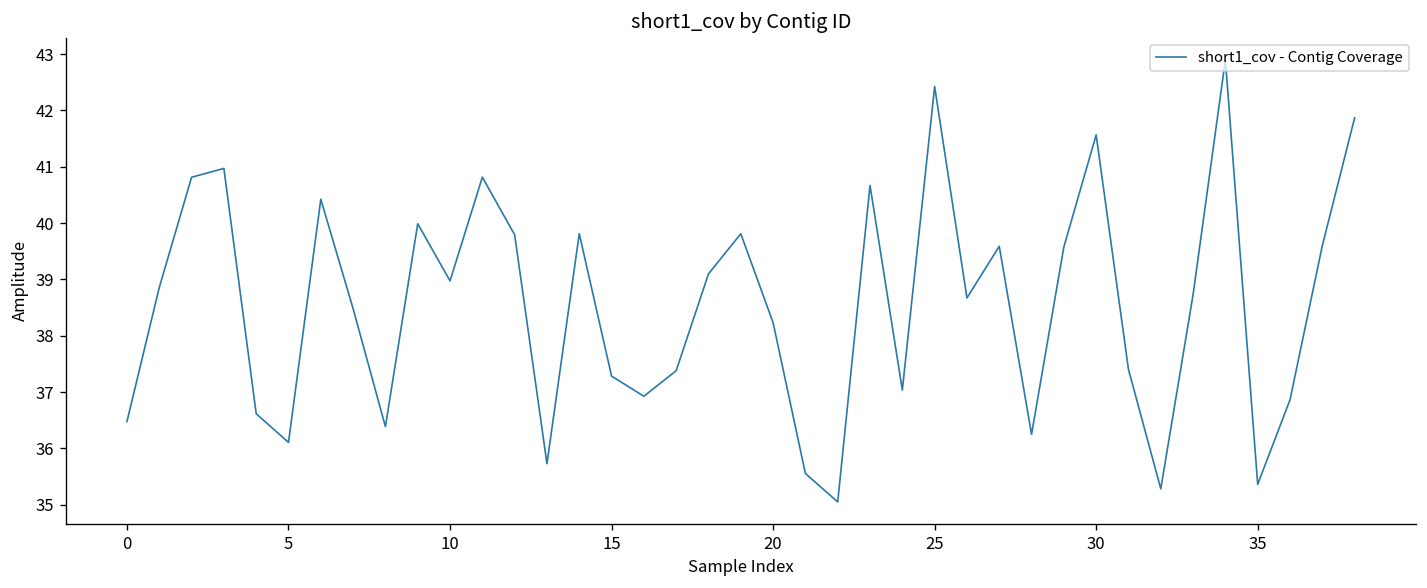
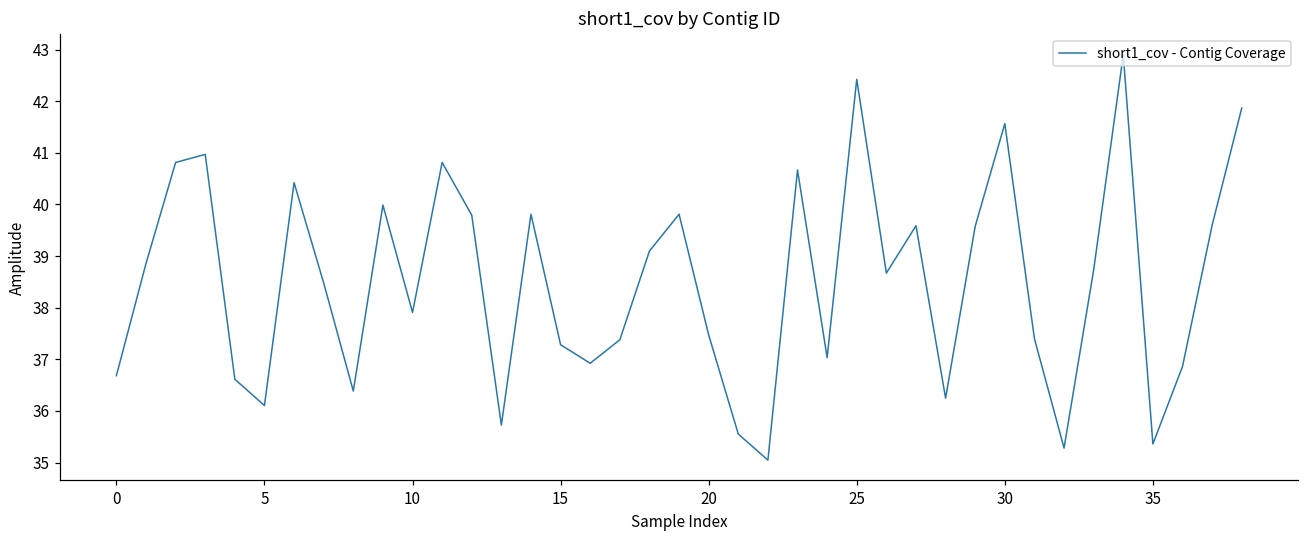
0: 36.5 -> 36.7
10: 39.0 -> 37.9
20: 38.2 -> 37.5
